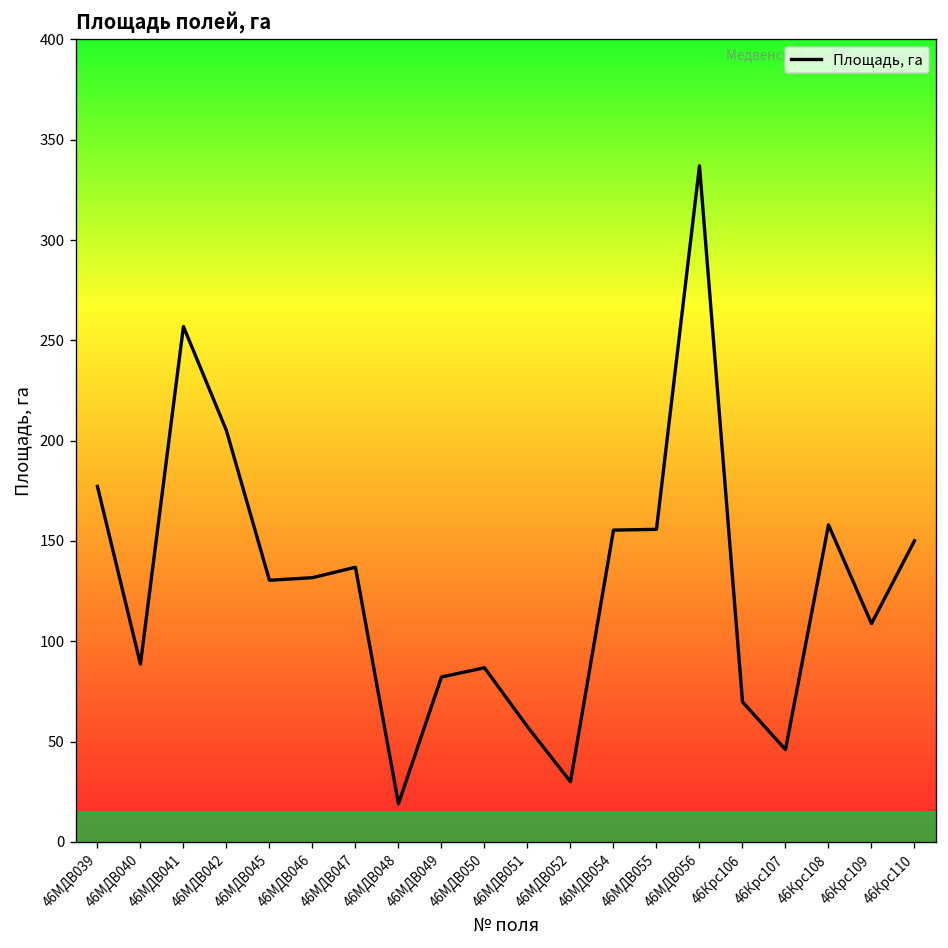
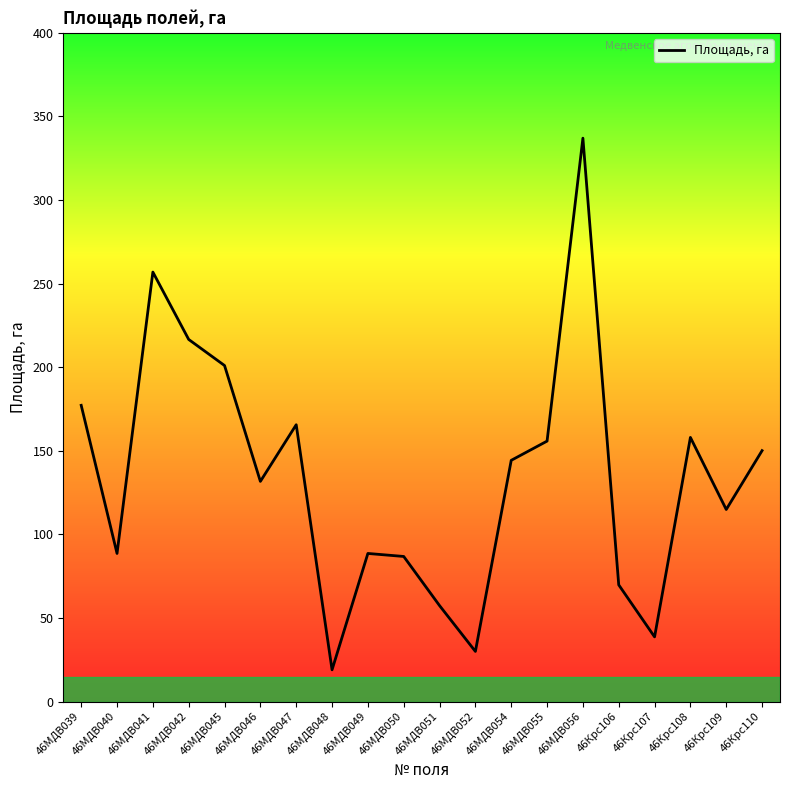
46МДВ042: 205 -> 217
46МДВ045: 130 -> 201
46МДВ047: 137 -> 166
46МДВ049: 82 -> 89
46МДВ054: 155 -> 144
46Крс107: 46 -> 39
46Крс109: 109 -> 115
